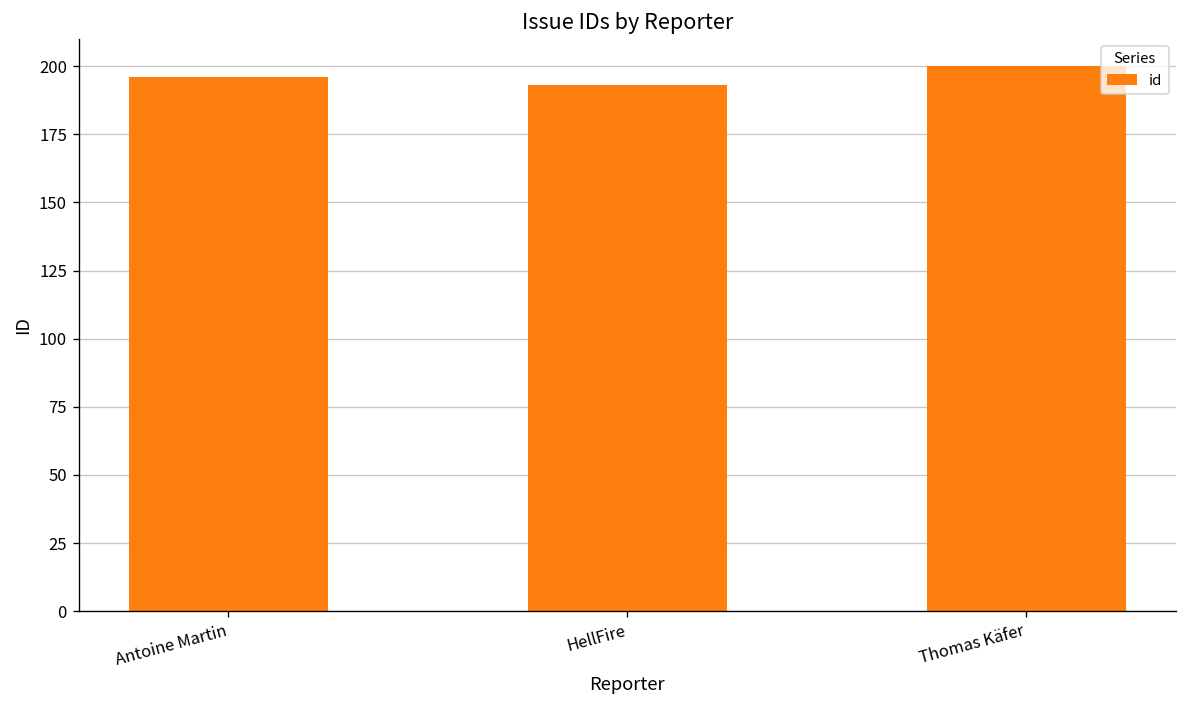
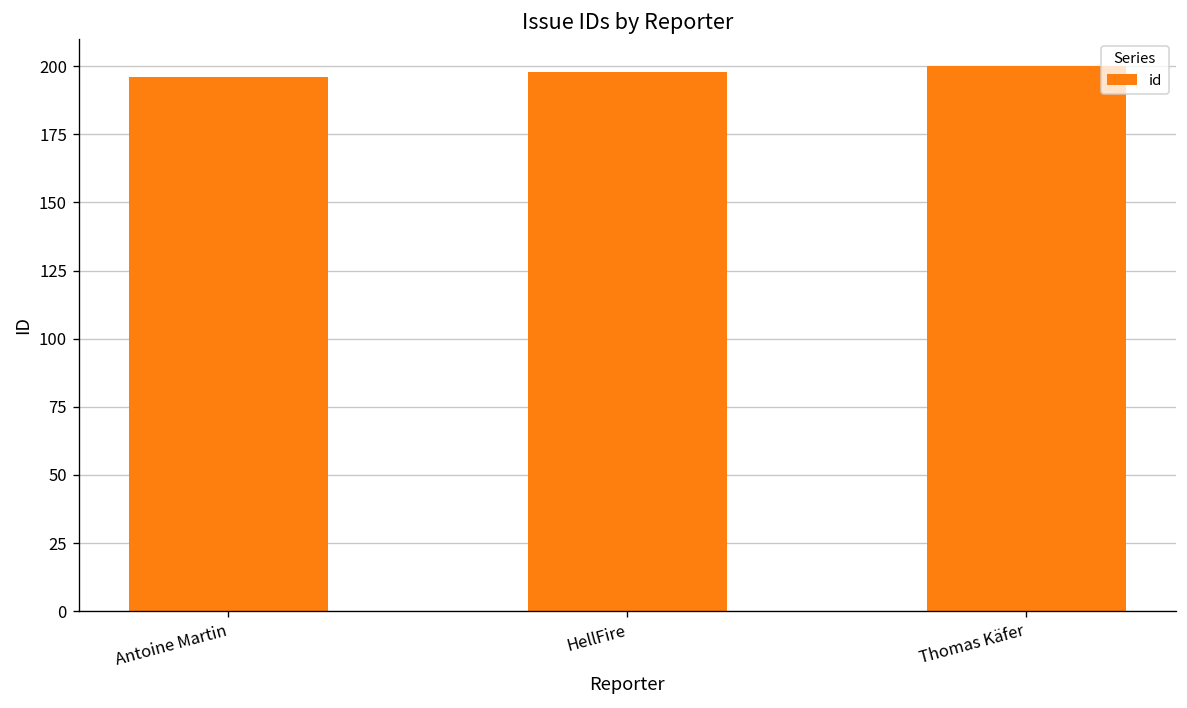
HellFire: 193 -> 198
